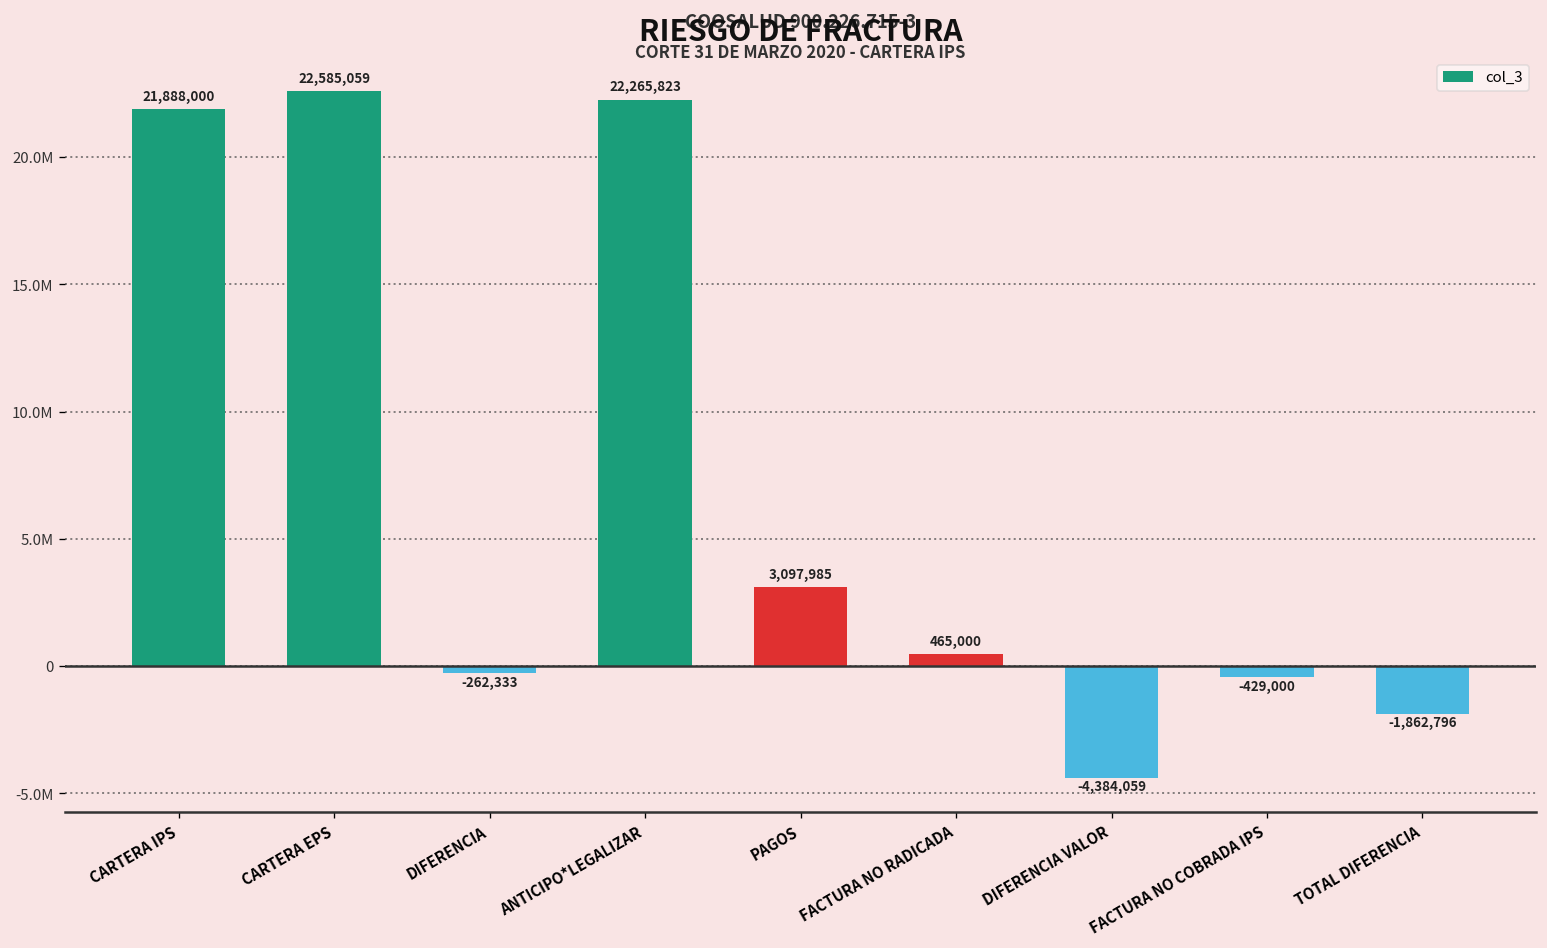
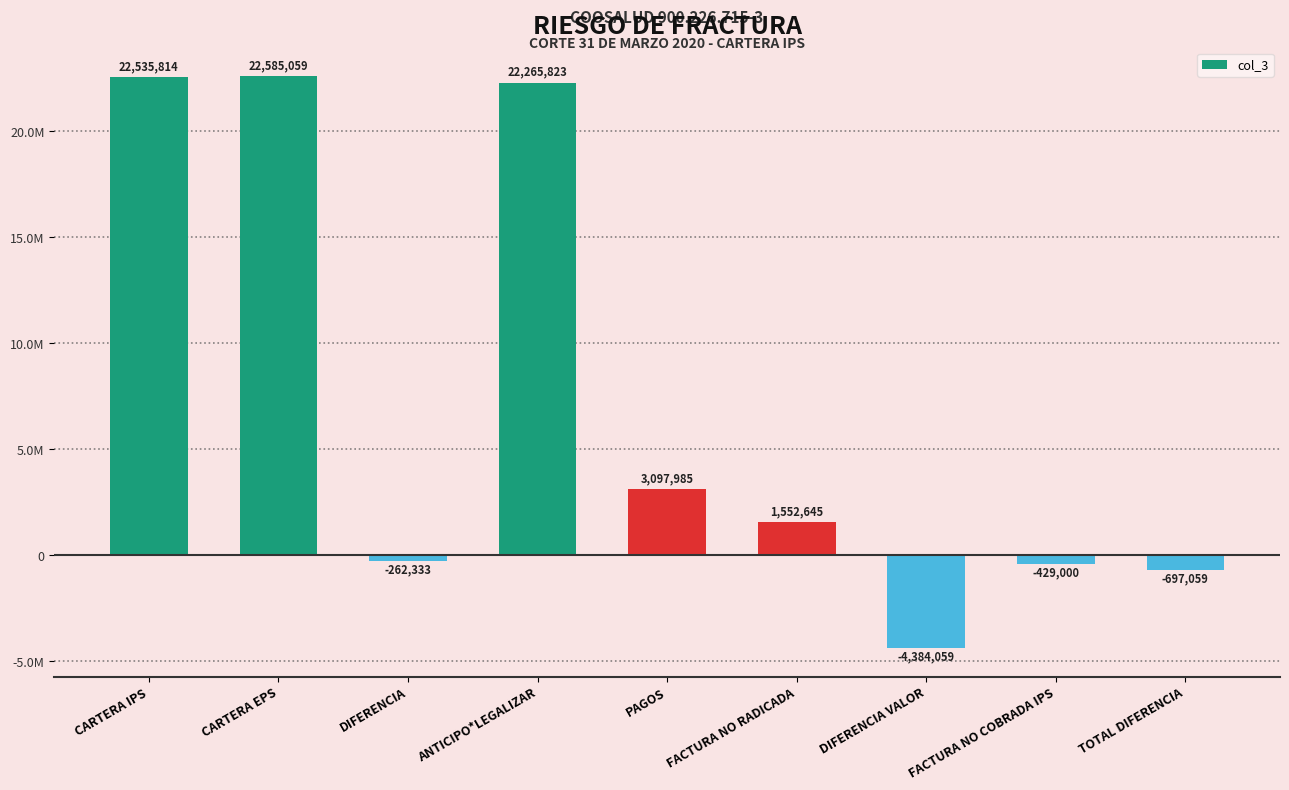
CARTERA IPS: 21,888,000 -> 22,535,814
FACTURA NO RADICADA: 465,000 -> 1,552,645
TOTAL DIFERENCIA: -1,862,796 -> -697,059
